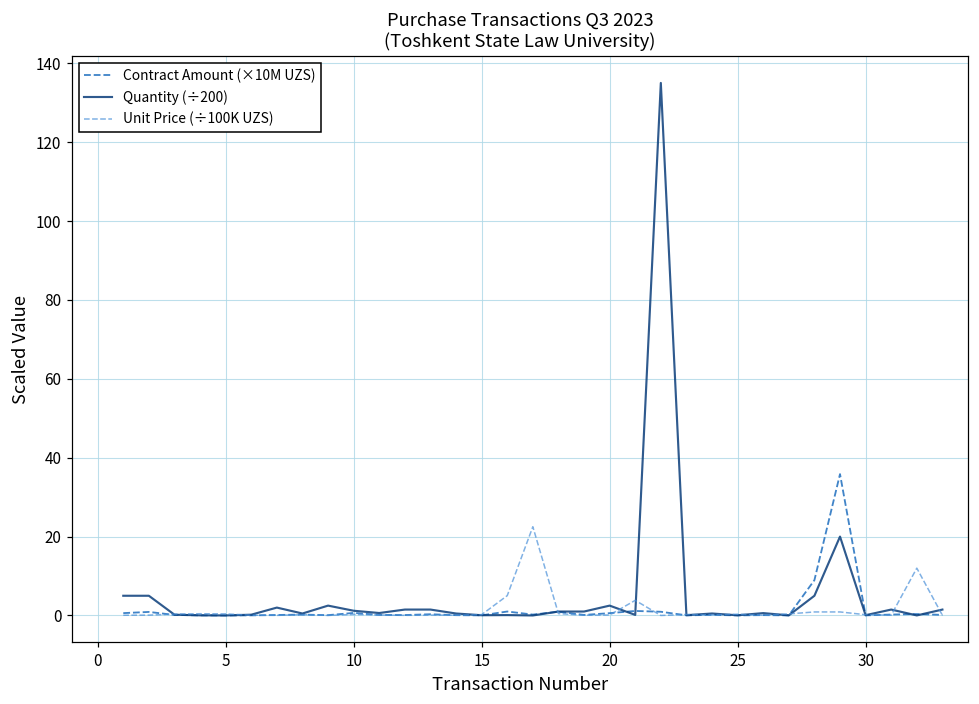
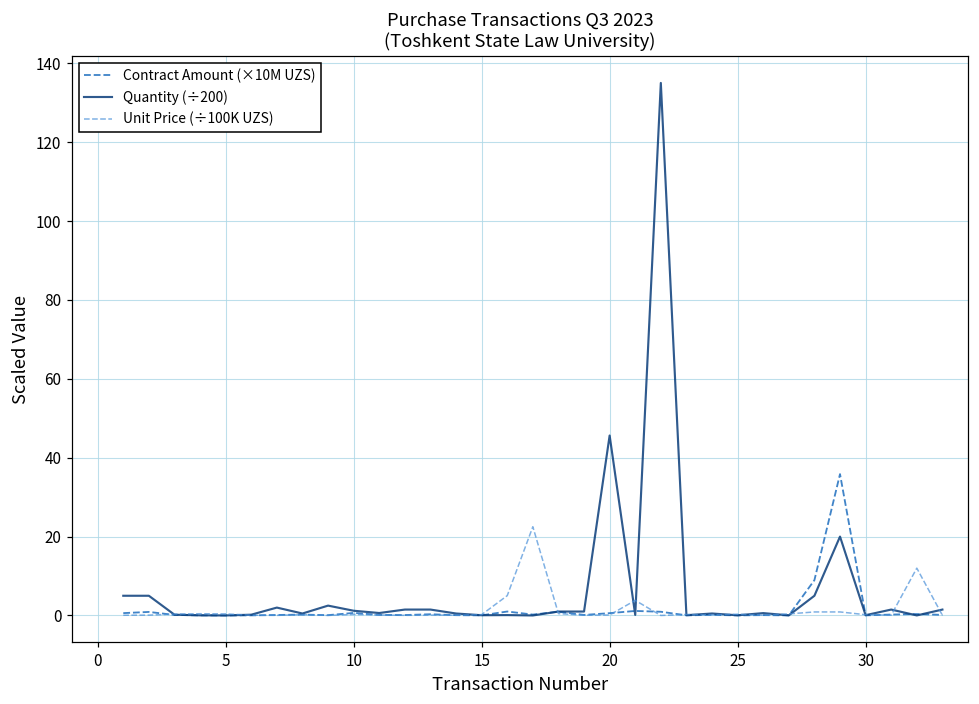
Quantity (÷200), 20: 3 -> 46
